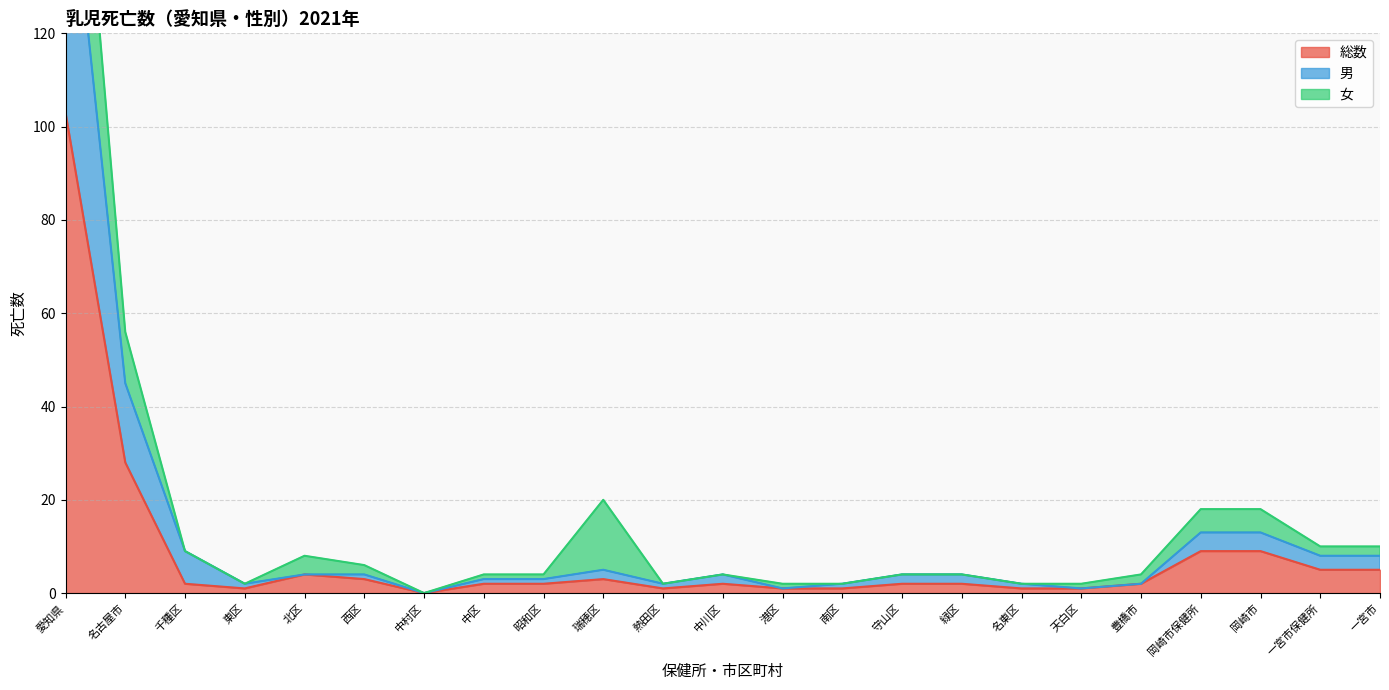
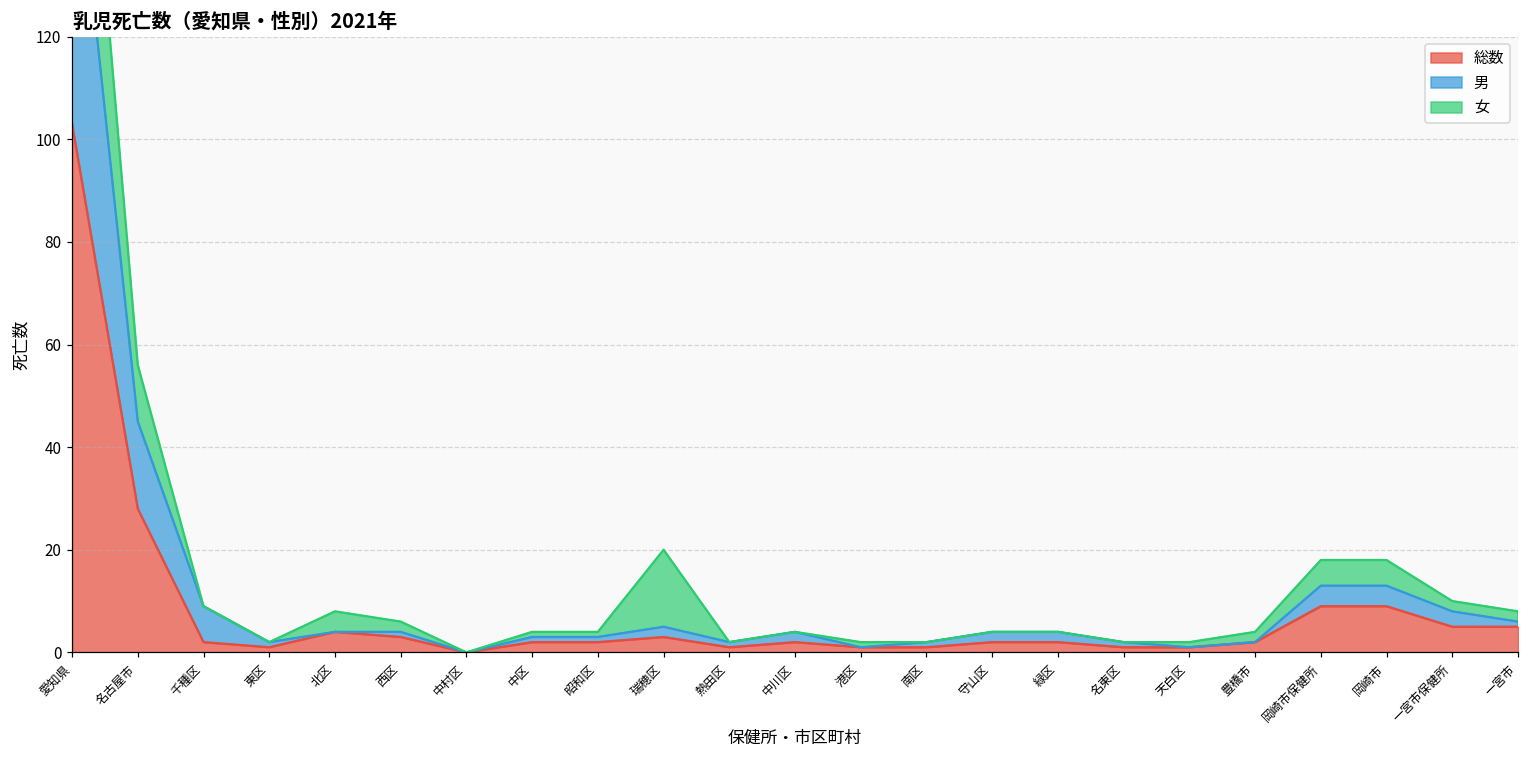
男, 一宮市: 3 -> 1
